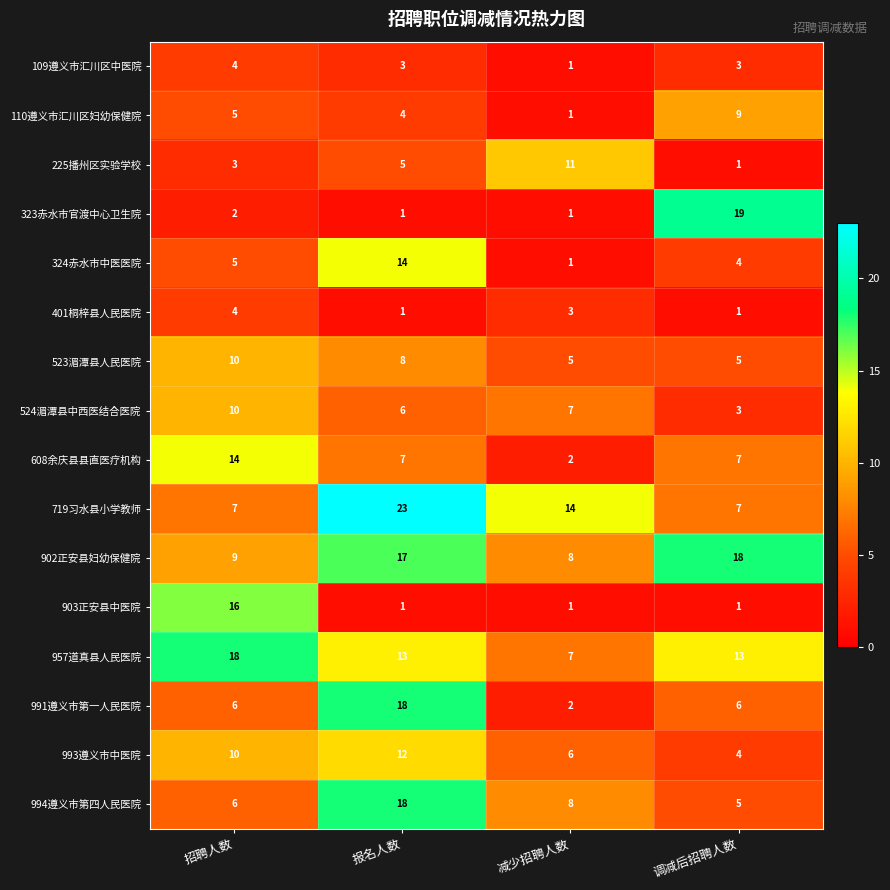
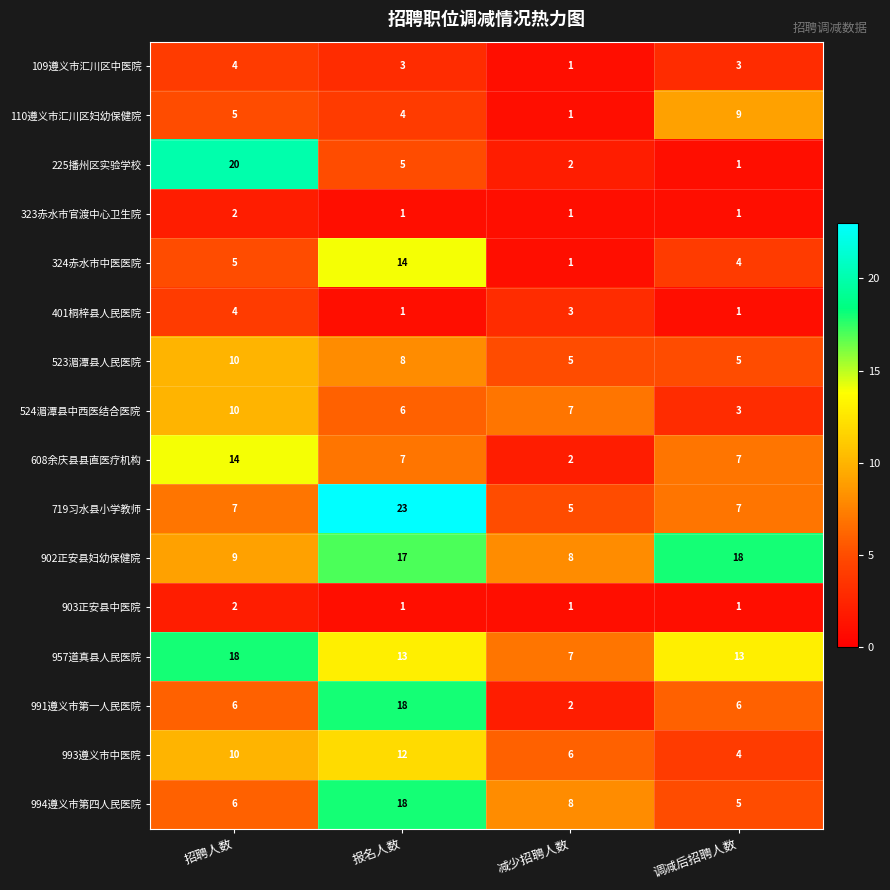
225播州区实验学校, 招聘人数: 3 -> 20
225播州区实验学校, 减少招聘人数: 11 -> 2
323赤水市官渡中心卫生院, 调减后招聘人数: 19 -> 1
719习水县小学教师, 减少招聘人数: 14 -> 5
903正安县中医院, 招聘人数: 16 -> 2
